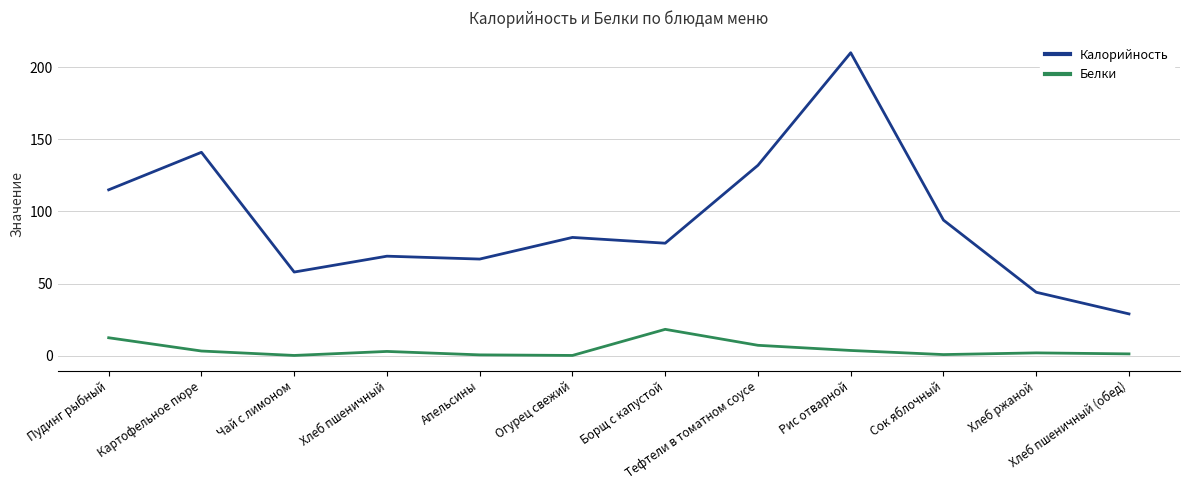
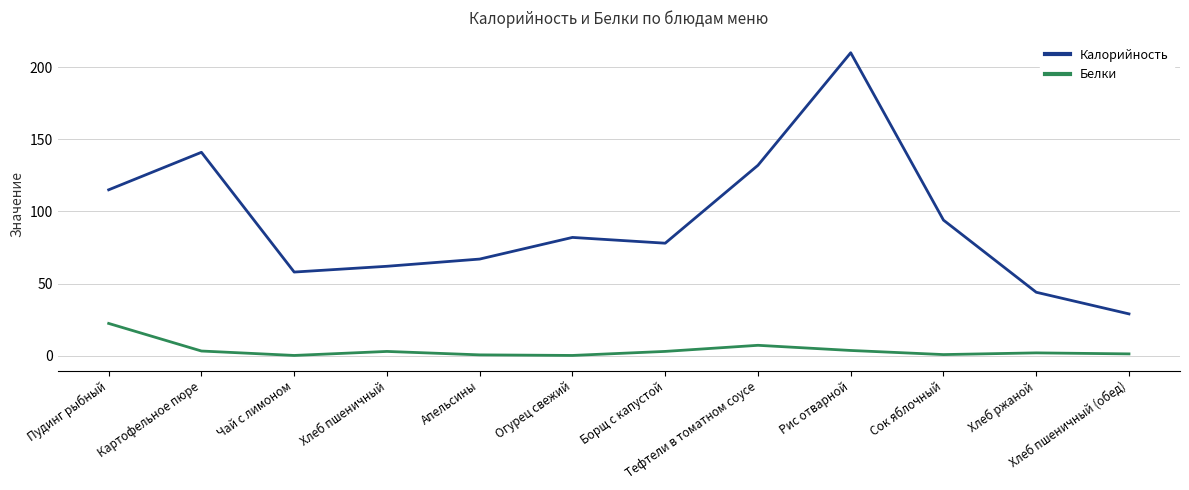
Белки, Пудинг рыбный: 12 -> 22
Калорийность, Хлеб пшеничный: 69 -> 62
Белки, Борщ с капустой: 18 -> 3
